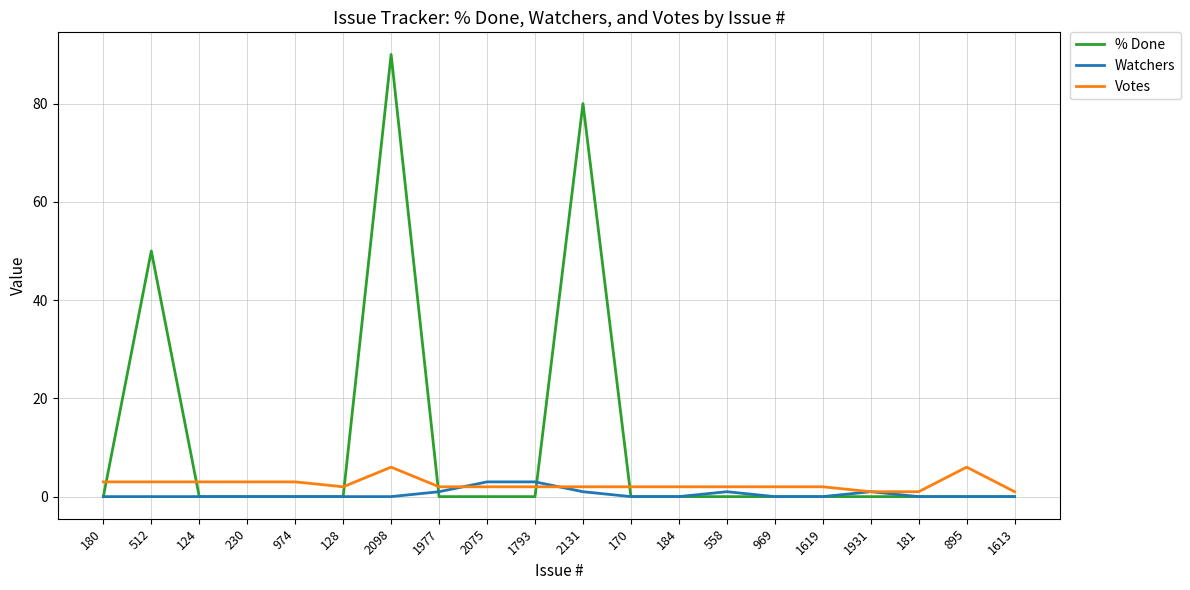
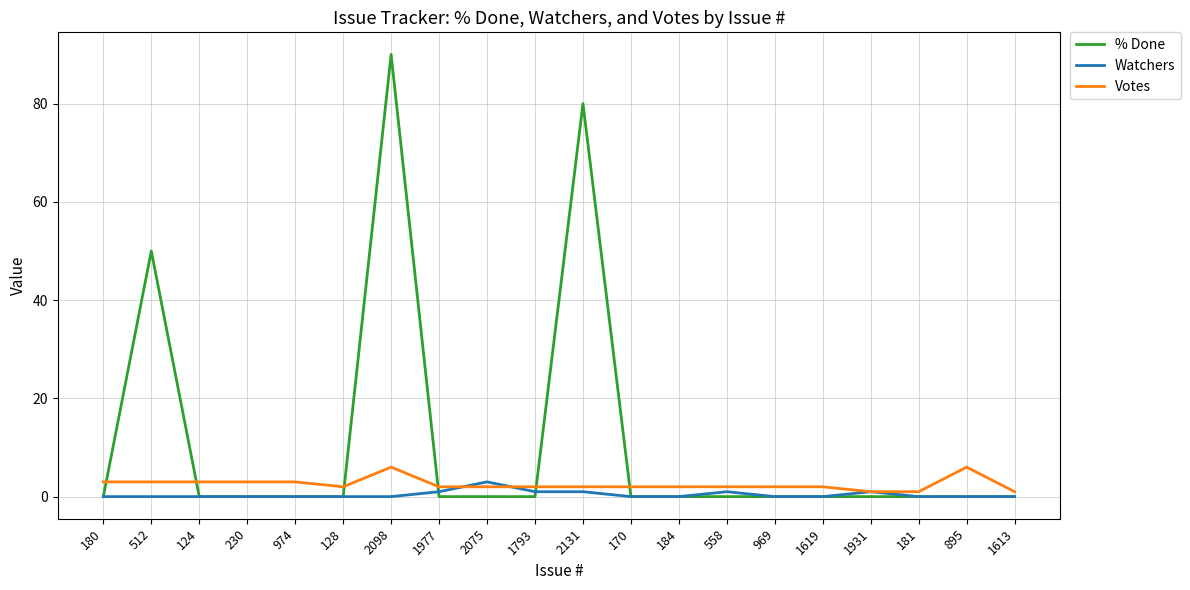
Watchers, 1793: 3 -> 1
